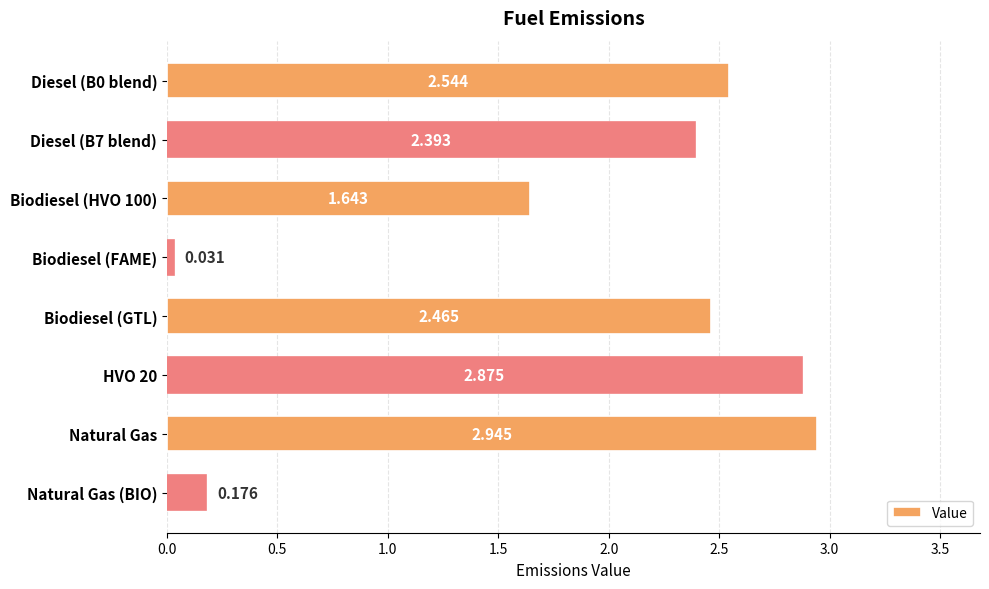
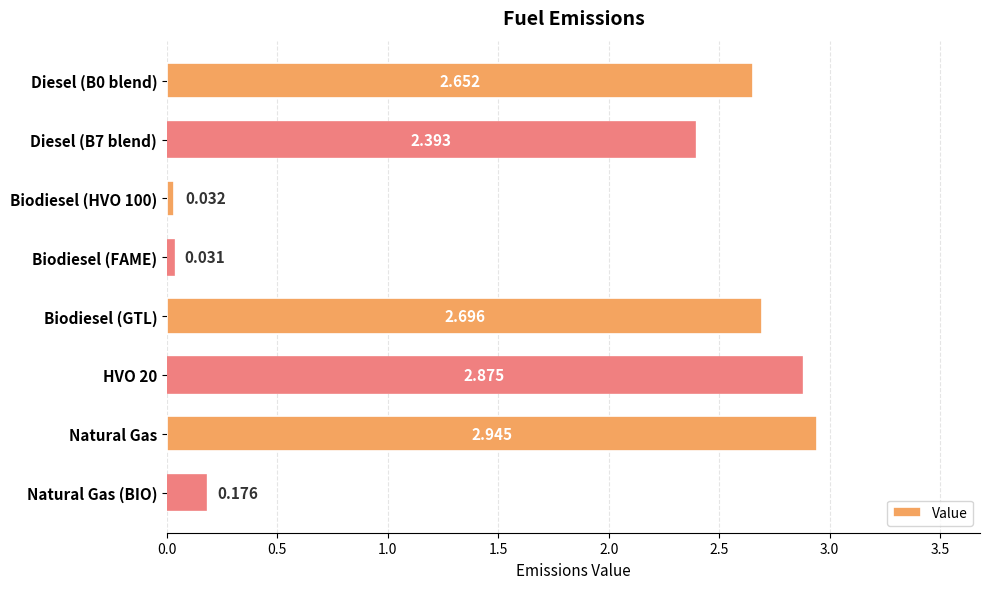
Diesel (B0 blend): 2.544 -> 2.652
Biodiesel (HVO 100): 1.643 -> 0.032
Biodiesel (GTL): 2.465 -> 2.696
